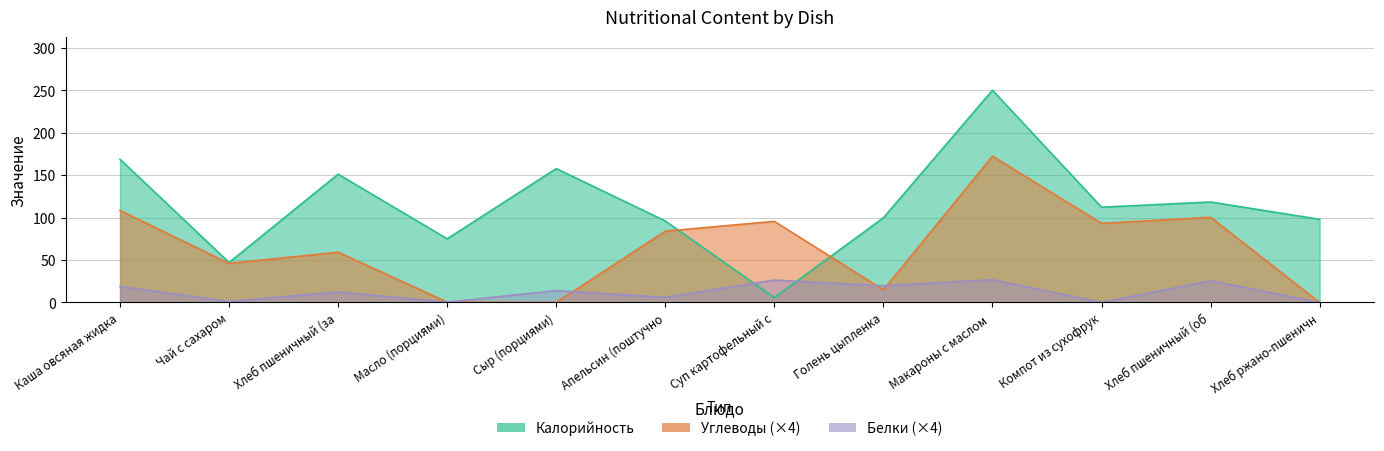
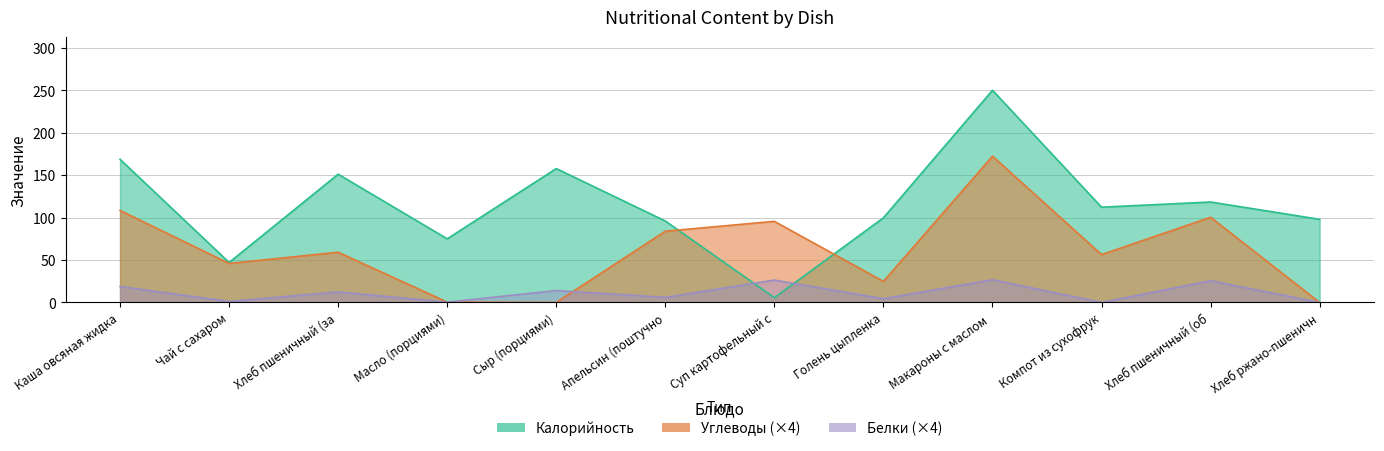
Углеводы (×4), Голень цыпленка: 10 -> 20
Белки (×4), Голень цыпленка: 20 -> 0
Углеводы (×4), Компот из сухофрук: 90 -> 60
